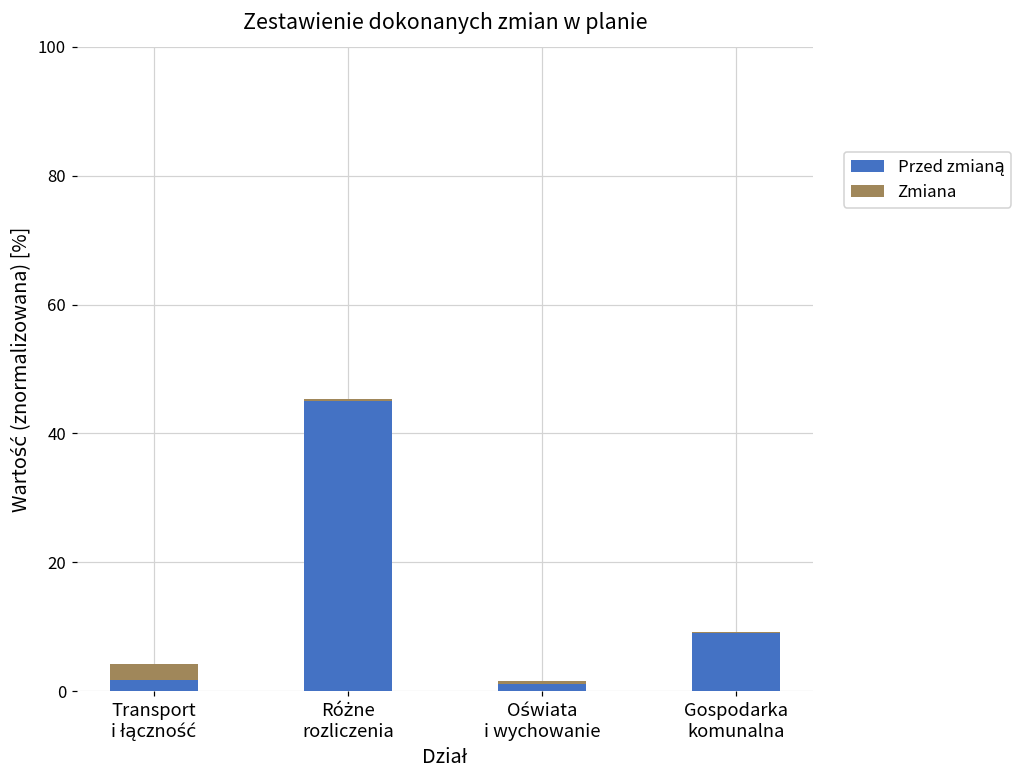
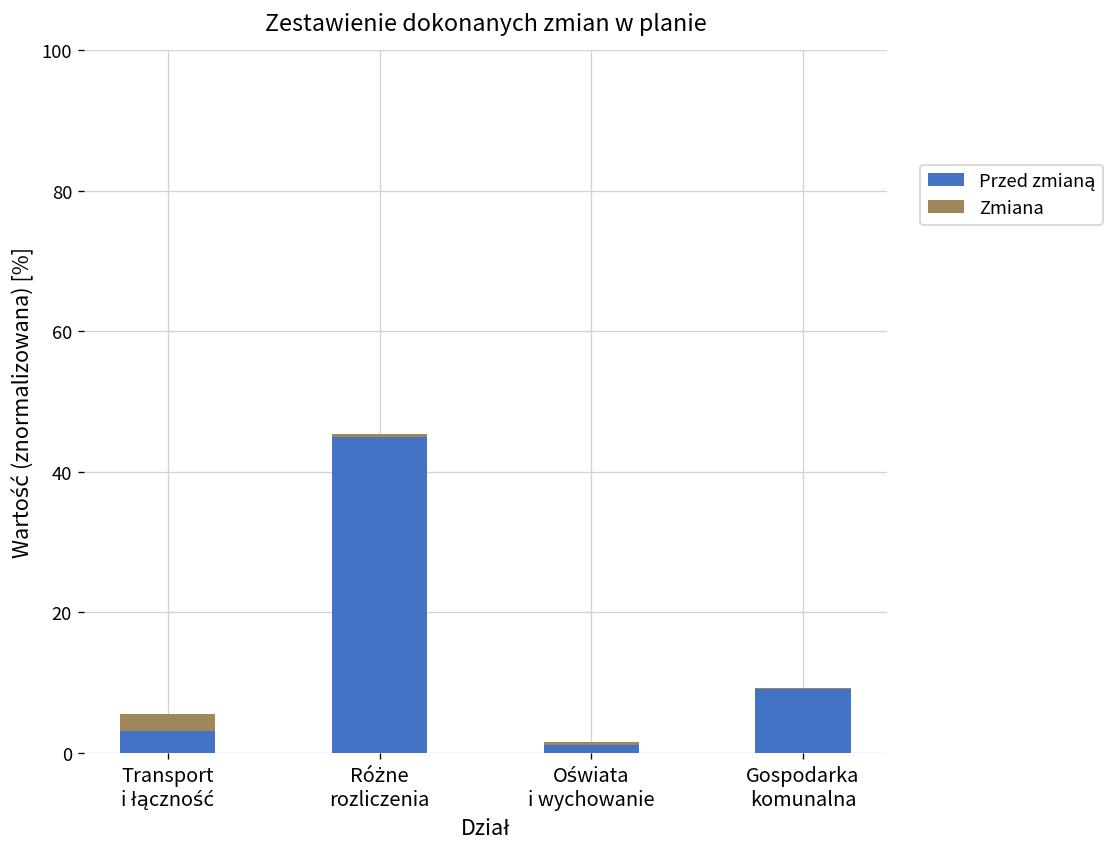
Przed zmianą, Transport i łączność: 2 -> 3
